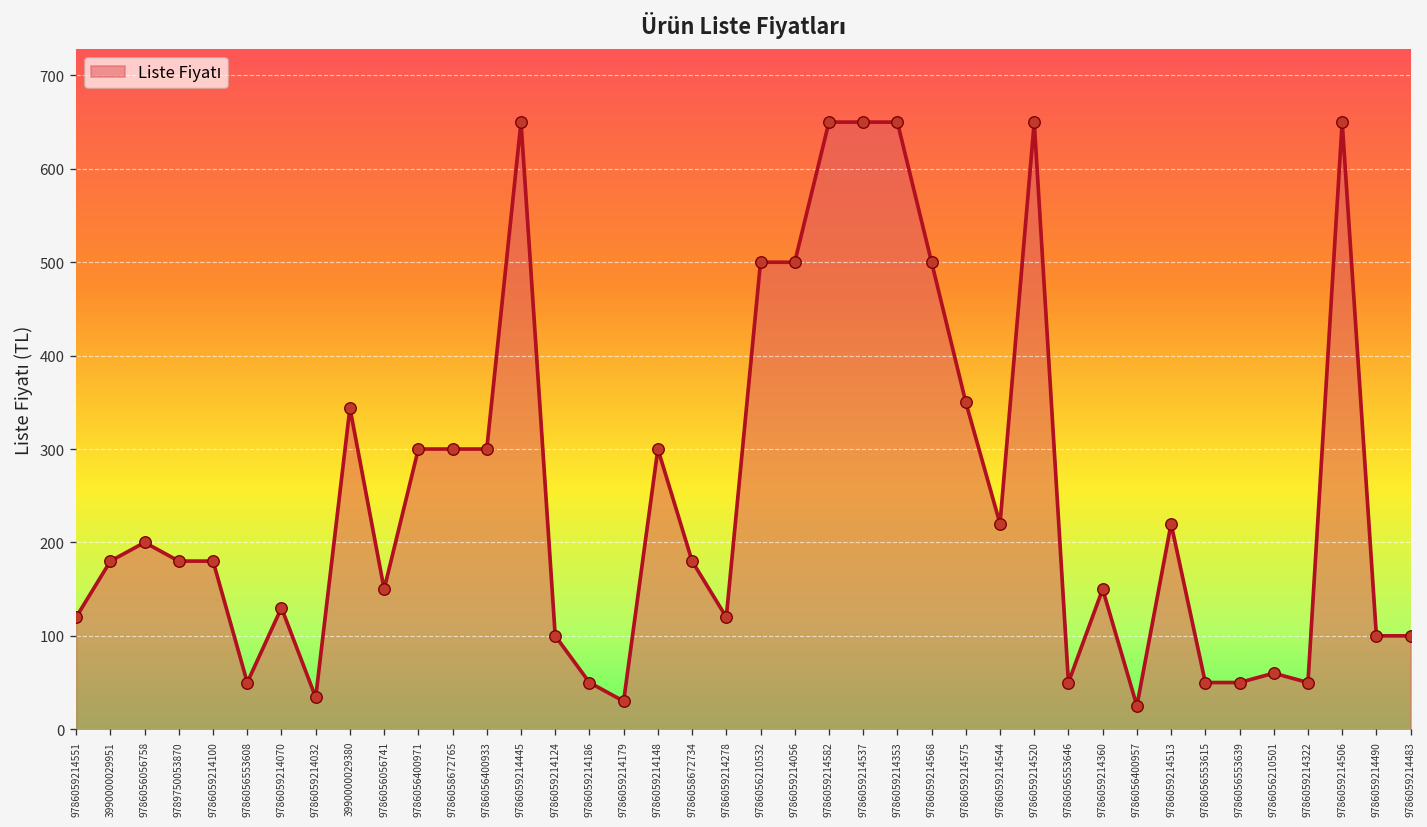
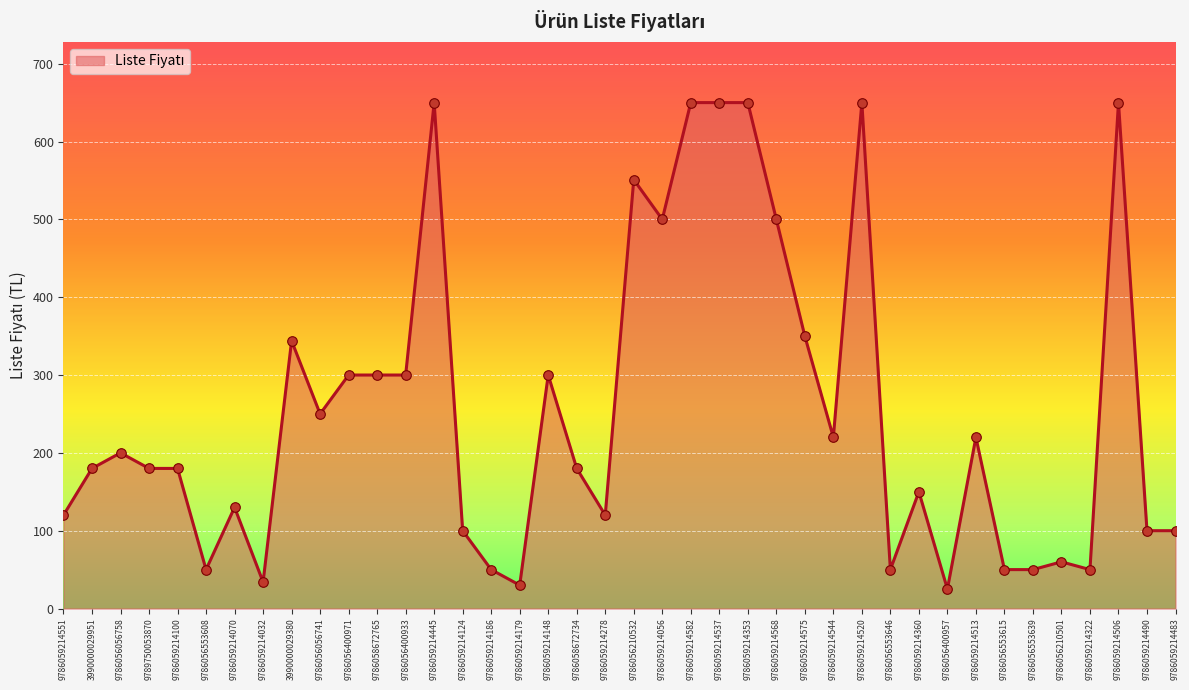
9786056056741: 150 -> 250
9786056210532: 500 -> 550
